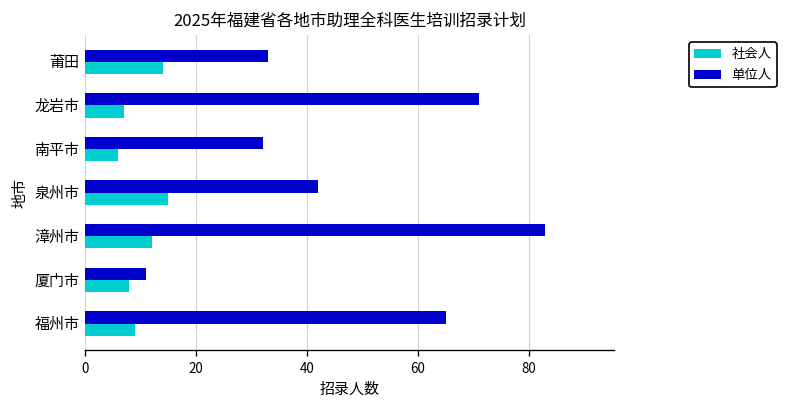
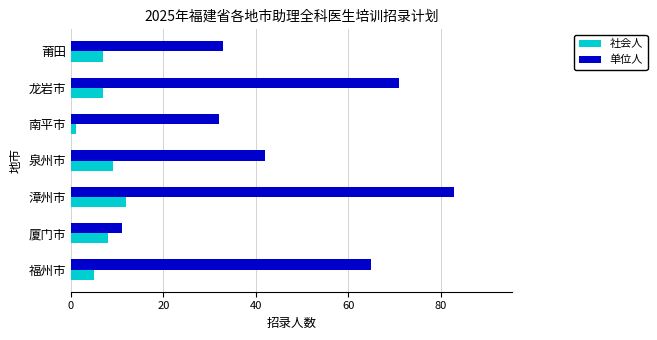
社会人, 莆田: 14 -> 7
社会人, 南平市: 6 -> 1
社会人, 泉州市: 15 -> 9
社会人, 福州市: 9 -> 5
